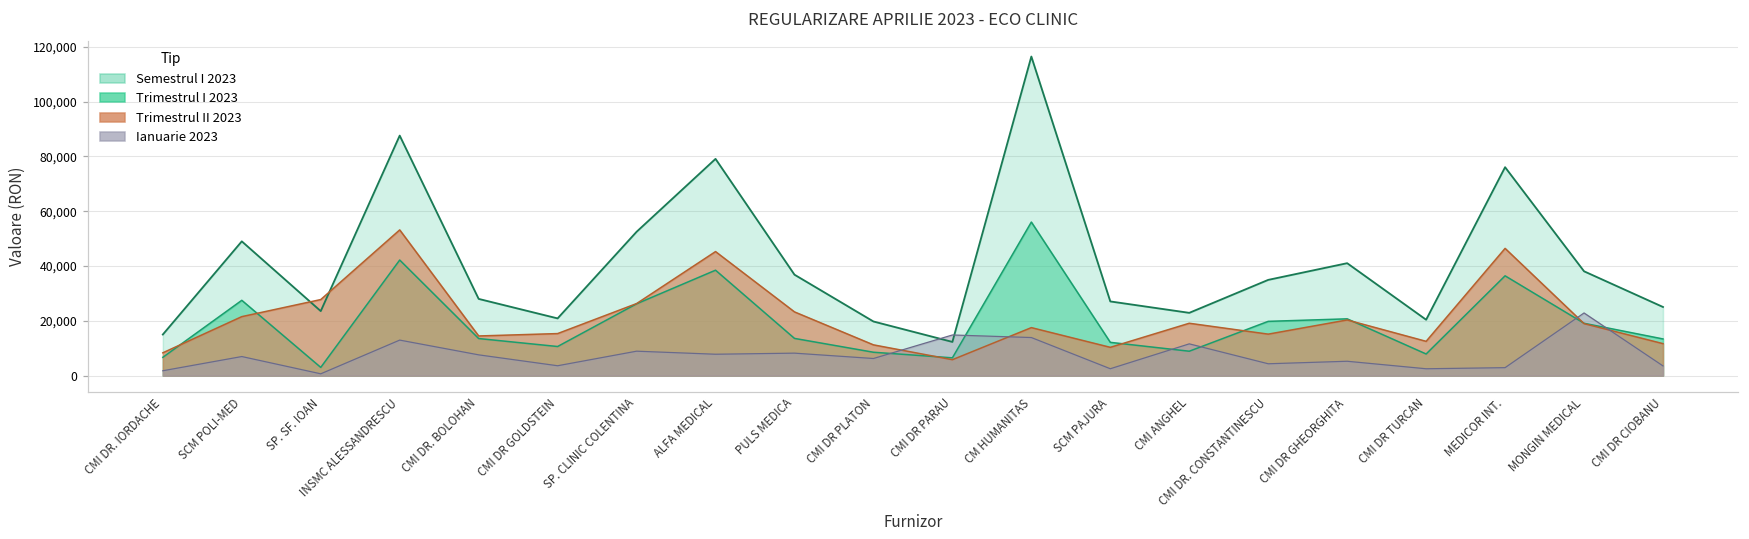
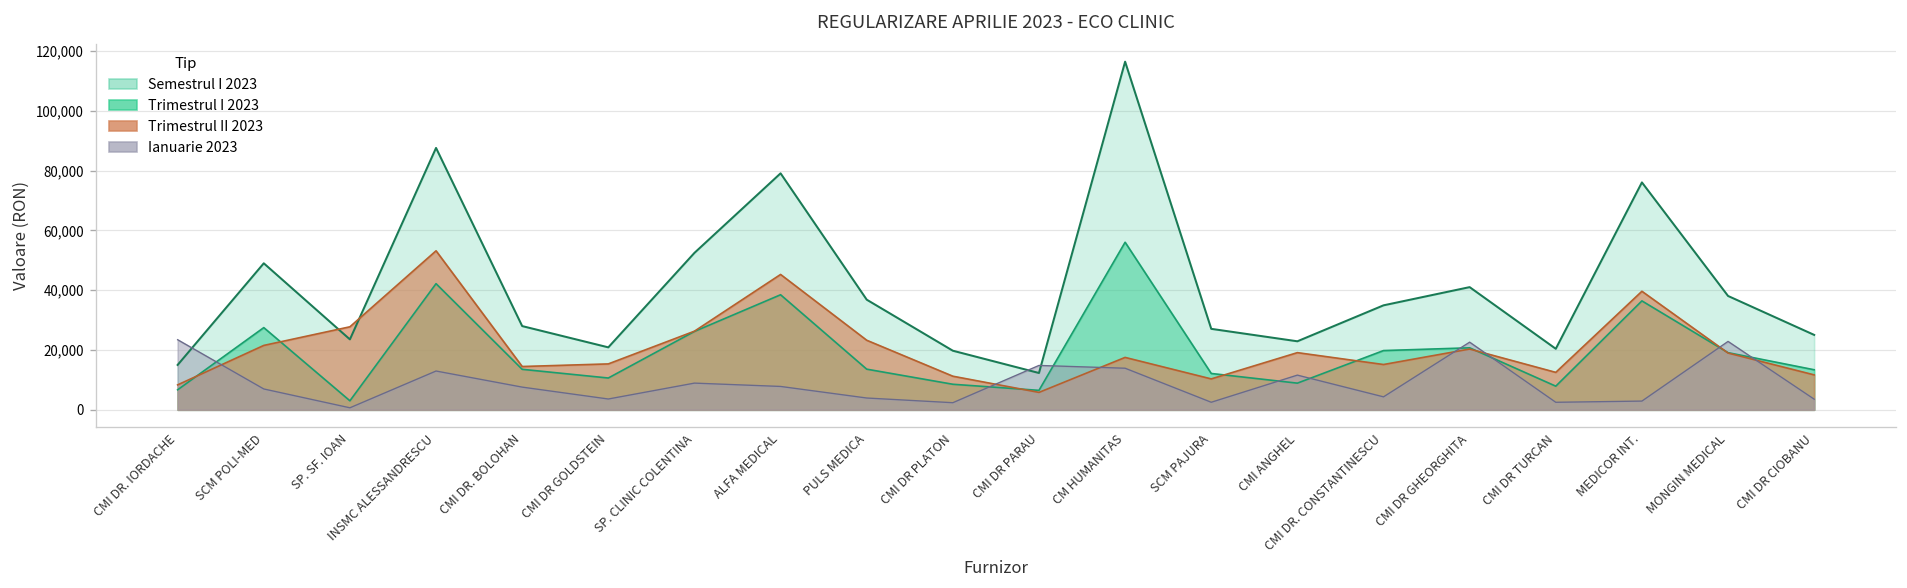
Ianuarie 2023, CMI DR. IORDACHE: 2,000 -> 23,000
Ianuarie 2023, PULS MEDICA: 8,000 -> 4,000
Ianuarie 2023, CMI DR PLATON: 6,000 -> 2,000
Ianuarie 2023, CMI DR GHEORGHITA: 5,000 -> 23,000
Trimestrul II 2023, MEDICOR INT.: 46,000 -> 40,000
